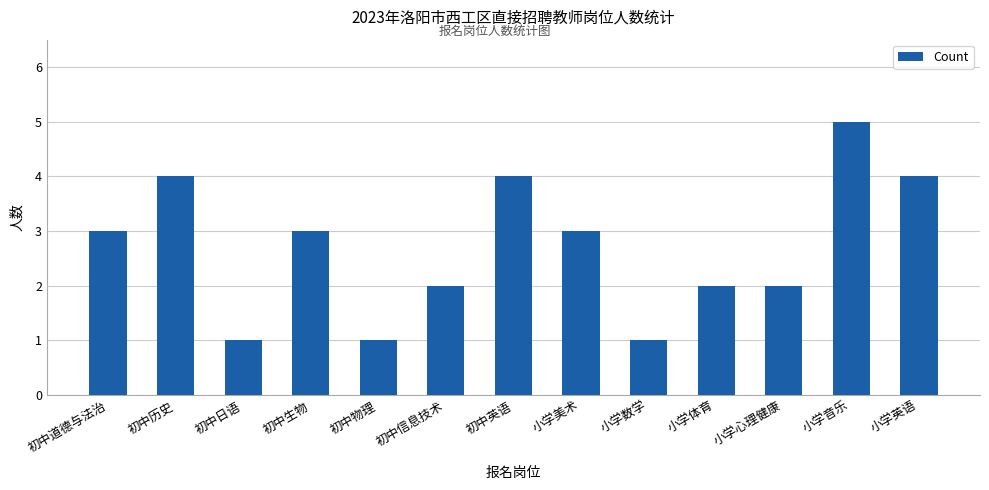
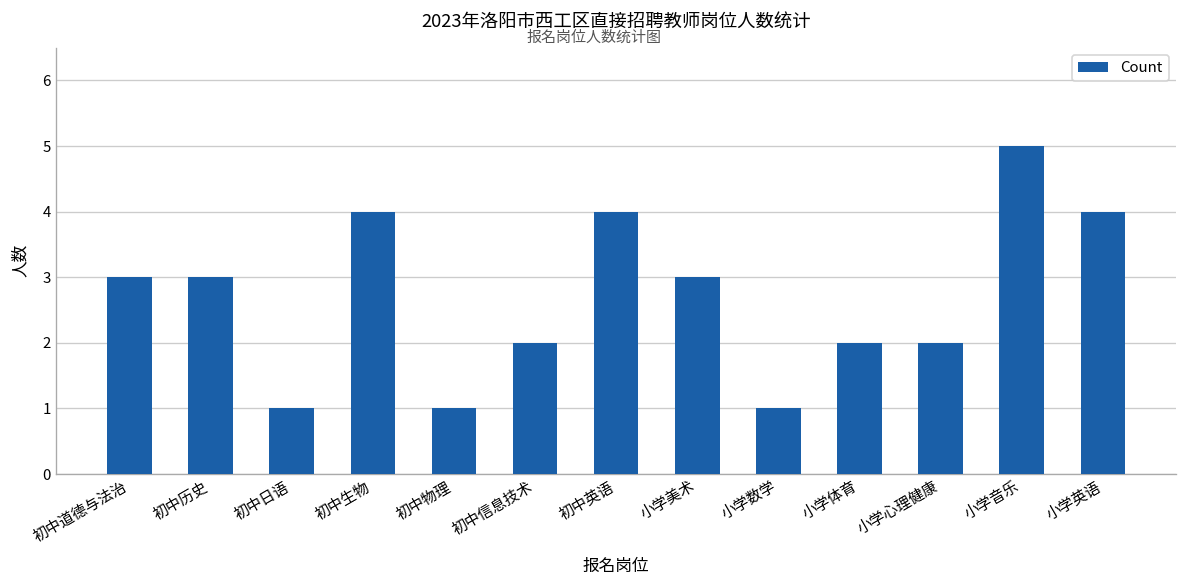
初中历史: 4 -> 3
初中生物: 3 -> 4
